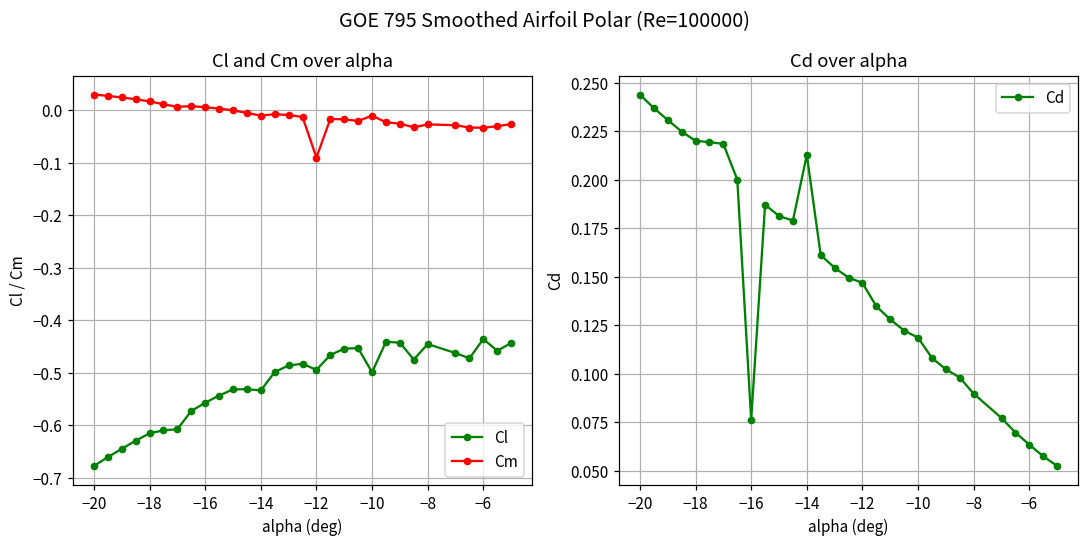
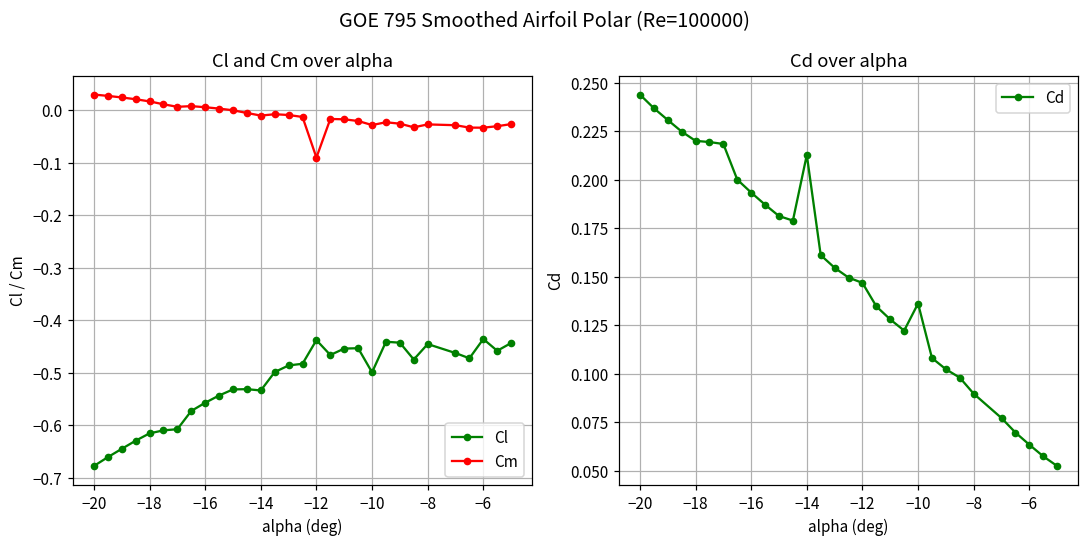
Cl and Cm over alpha, Cl, −12: -0.49 -> -0.44
Cl and Cm over alpha, Cm, −10: -0.01 -> -0.03
Cd over alpha, −16: 0.076 -> 0.194
Cd over alpha, −10: 0.119 -> 0.136
